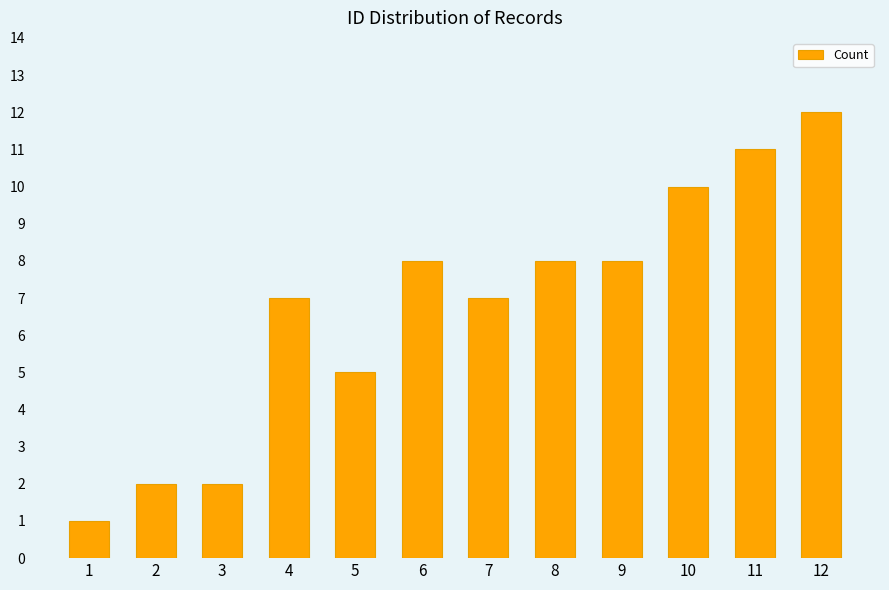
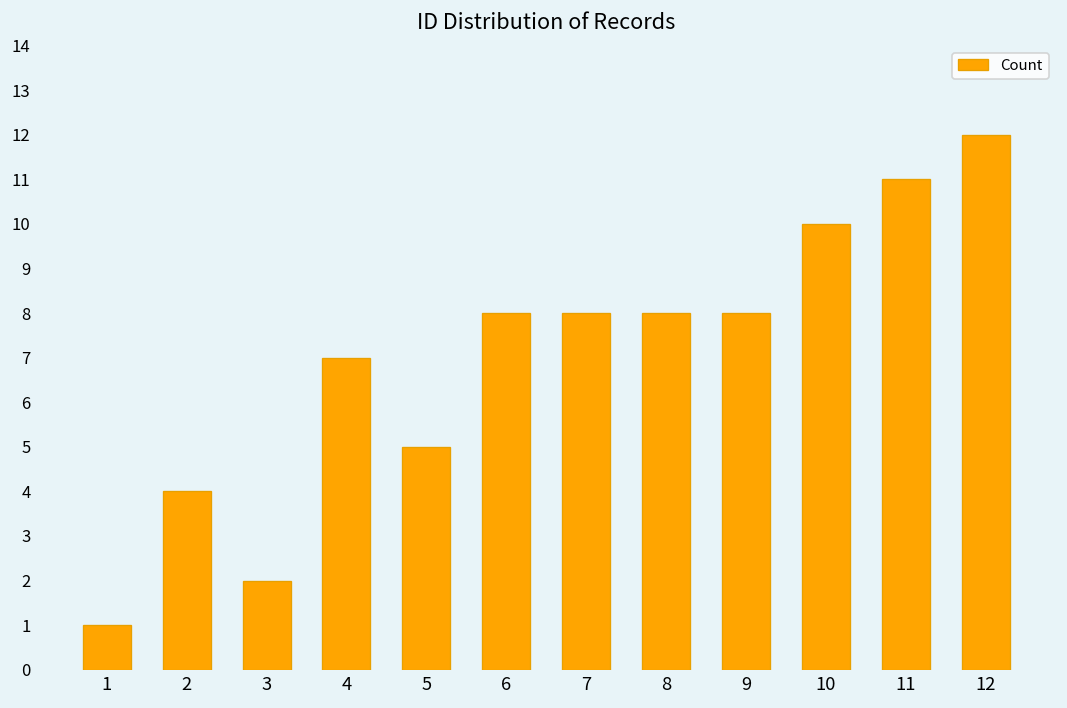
2: 2 -> 4
7: 7 -> 8
